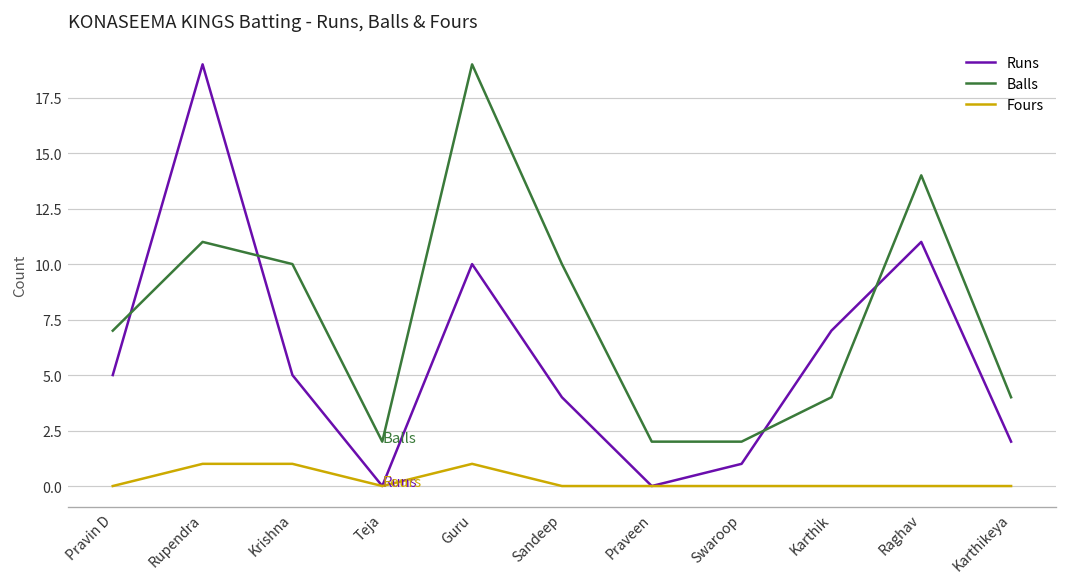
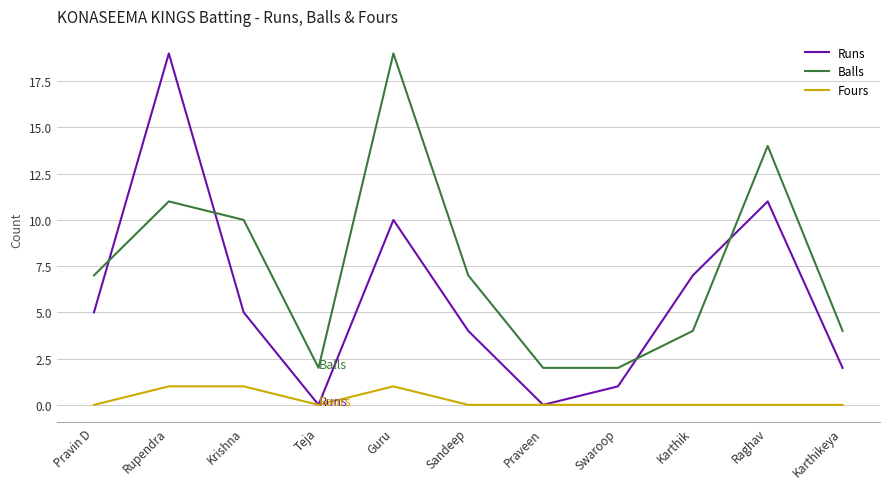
Balls, Sandeep: 10 -> 7
